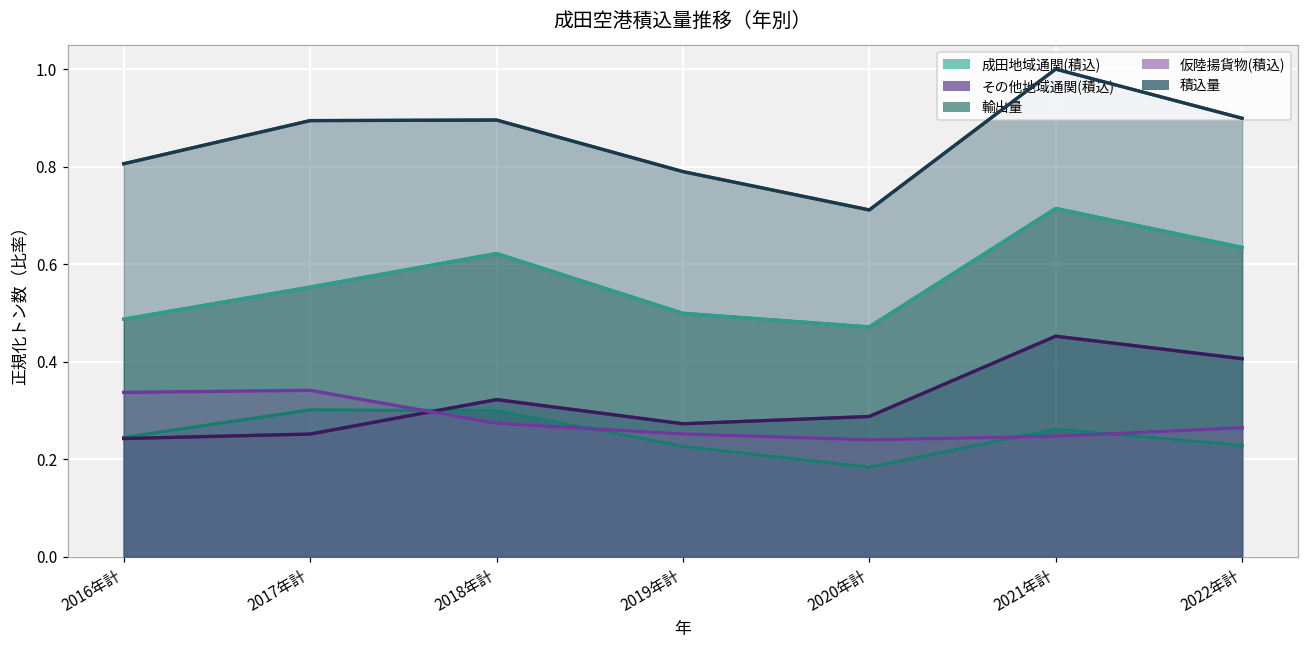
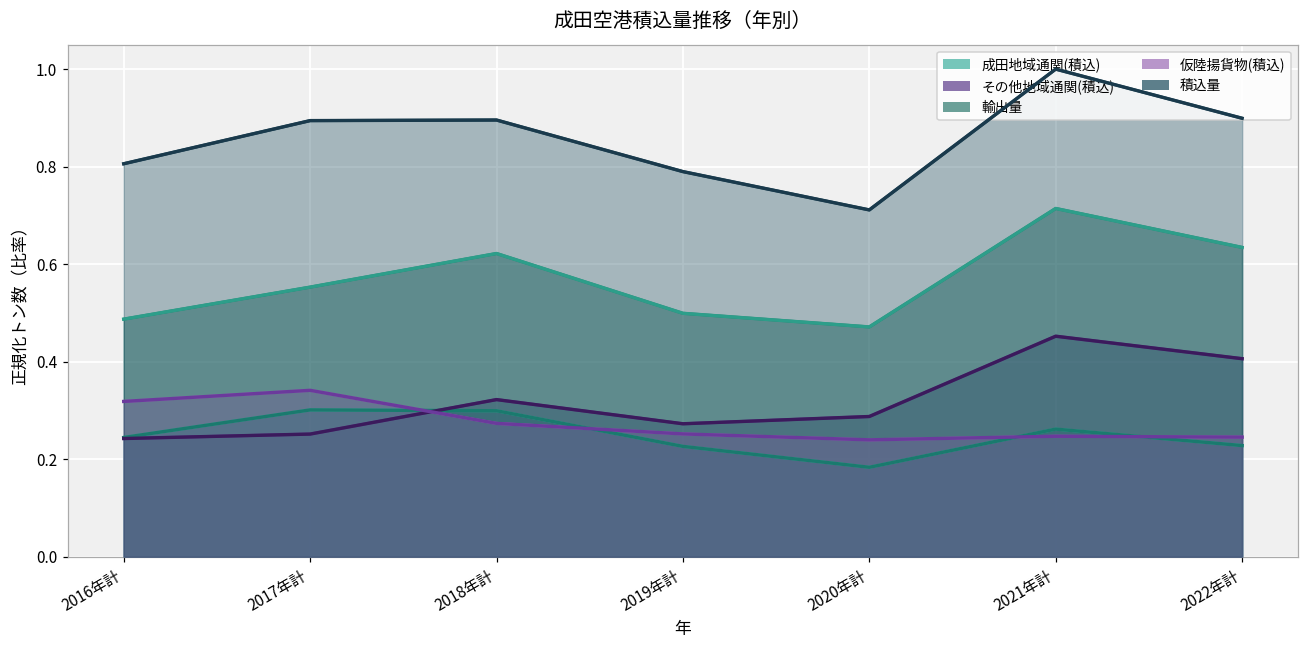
仮陸揚貨物(積込), 2016年計: 0.34 -> 0.32
仮陸揚貨物(積込), 2022年計: 0.26 -> 0.25
